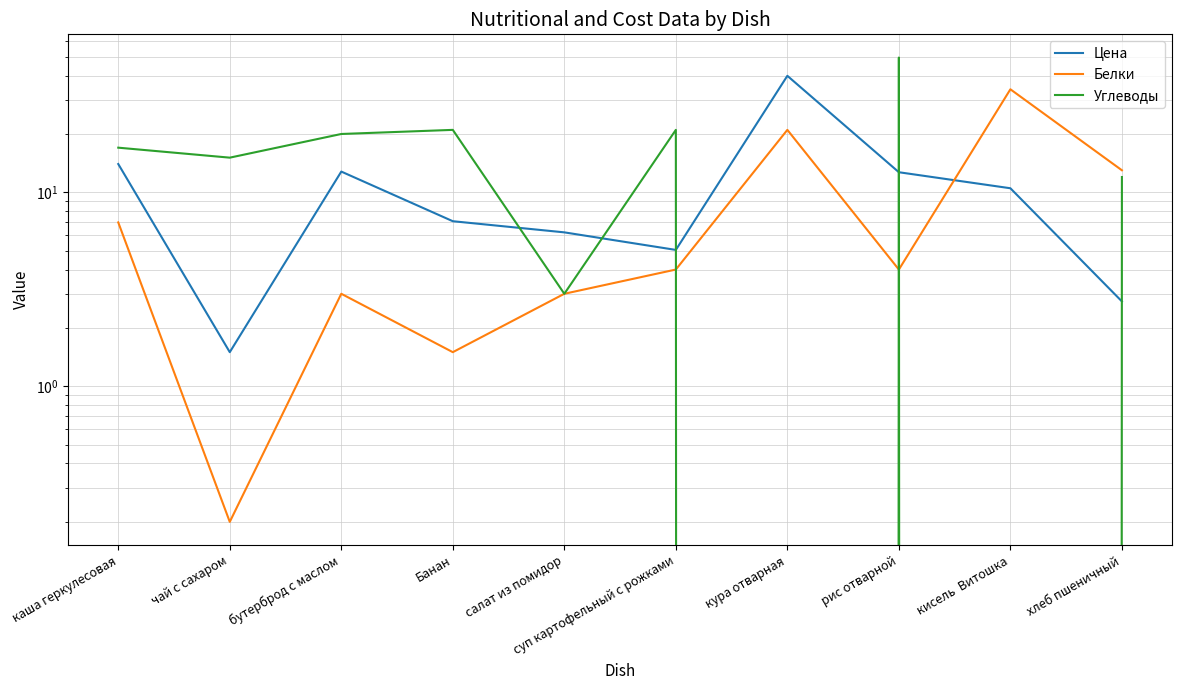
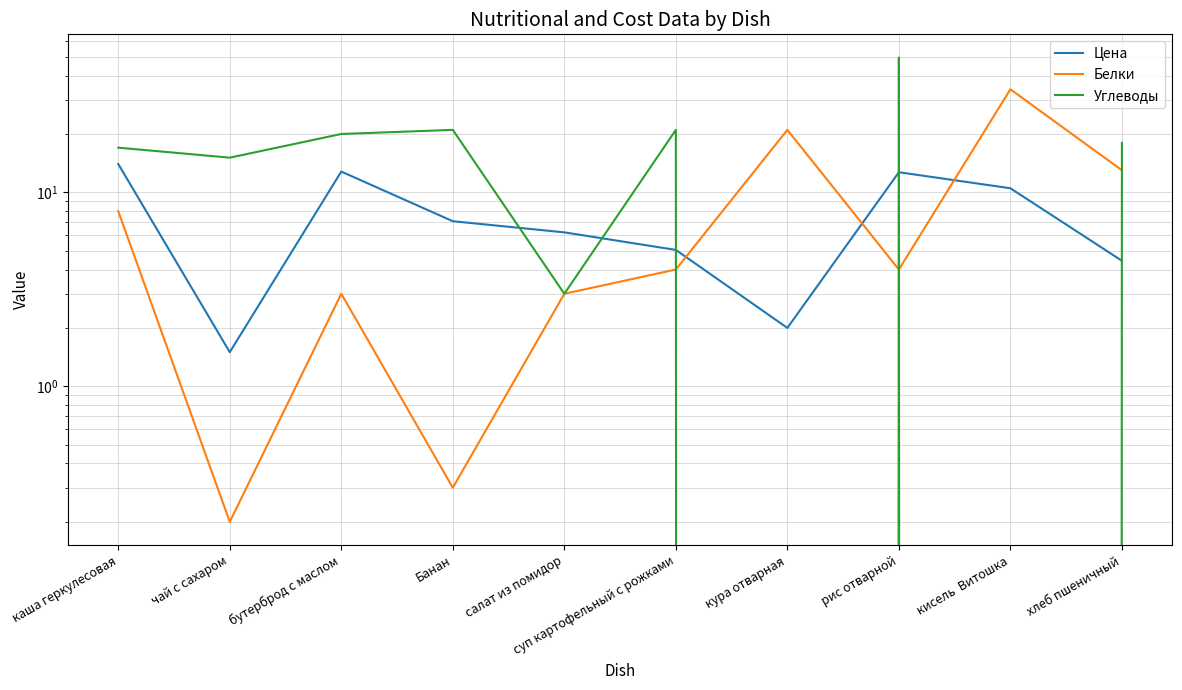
Белки, каша геркулесовая: 7 -> 8
Белки, Банан: 1.5 -> 0.3
Цена, кура отварная: 40 -> 2.0
Цена, хлеб пшеничный: 2.7 -> 4.4
Углеводы, хлеб пшеничный: 12 -> 18
